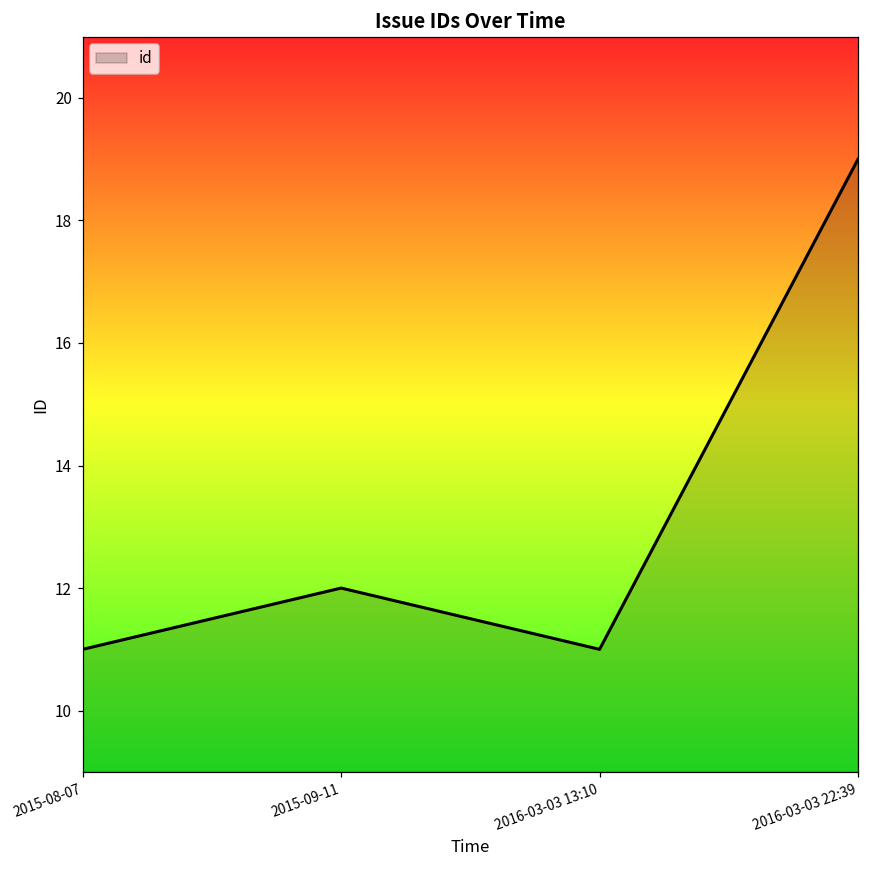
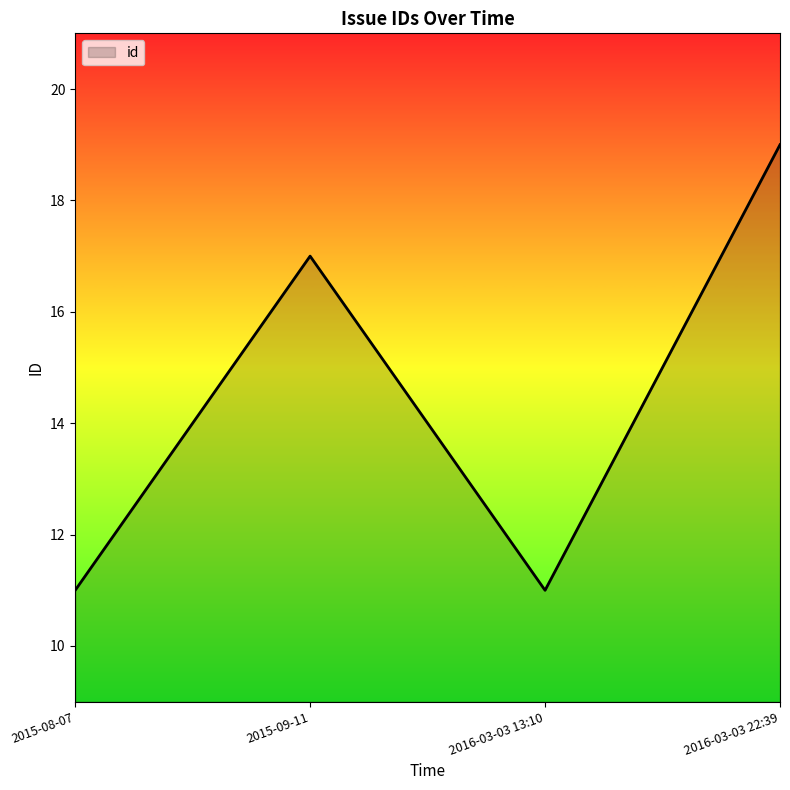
2015-09-11: 12 -> 17
